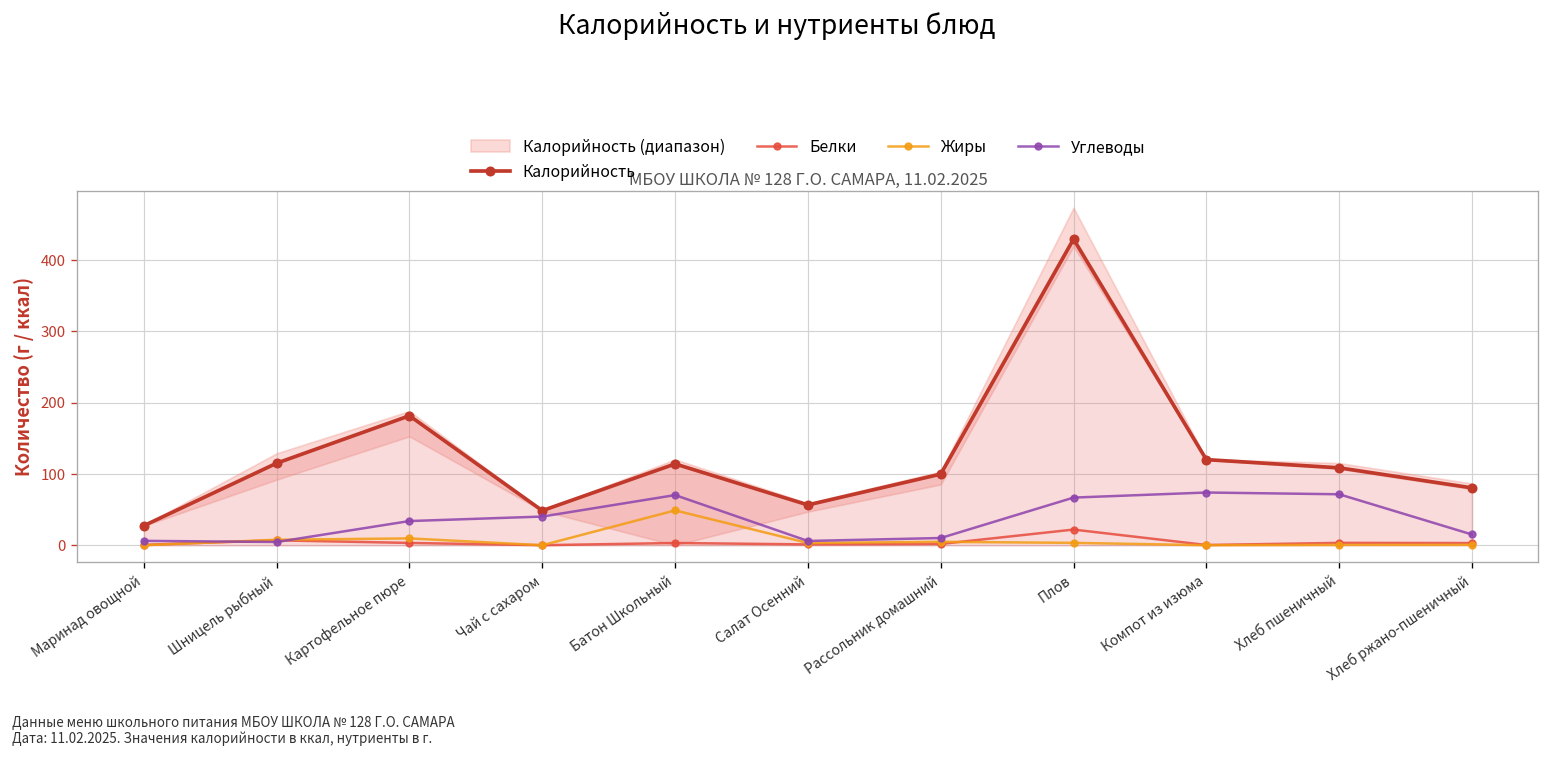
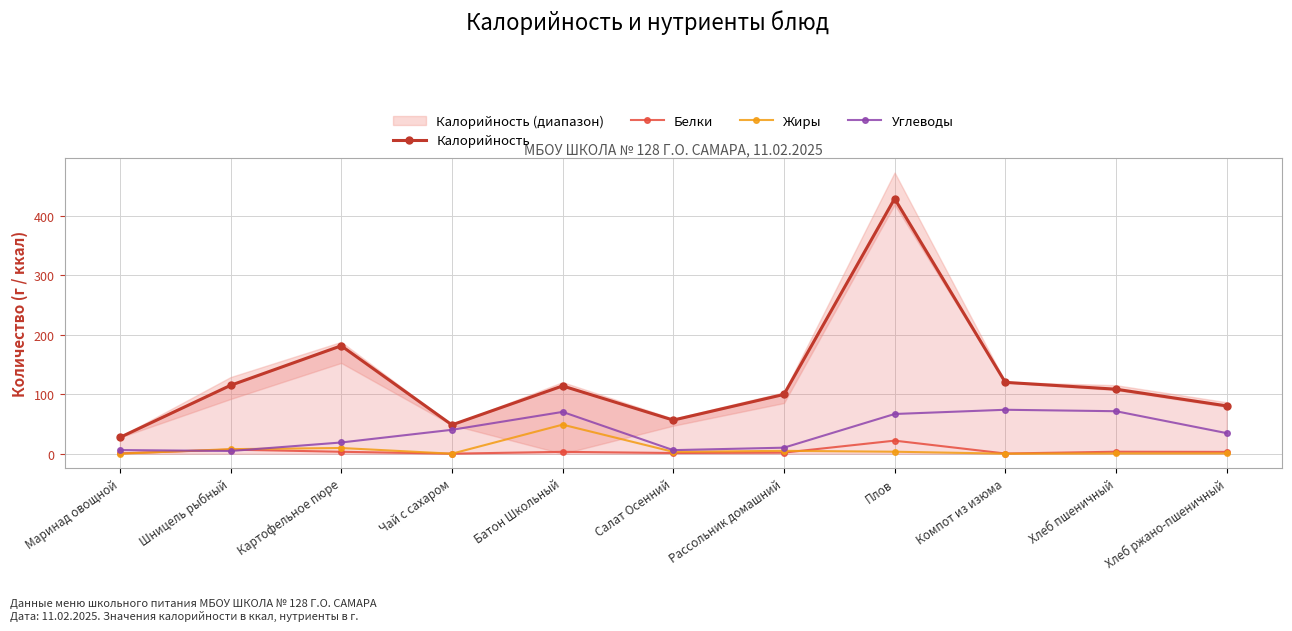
Углеводы, Картофельное пюре: 30 -> 20
Углеводы, Хлеб ржано-пшеничный: 20 -> 30
